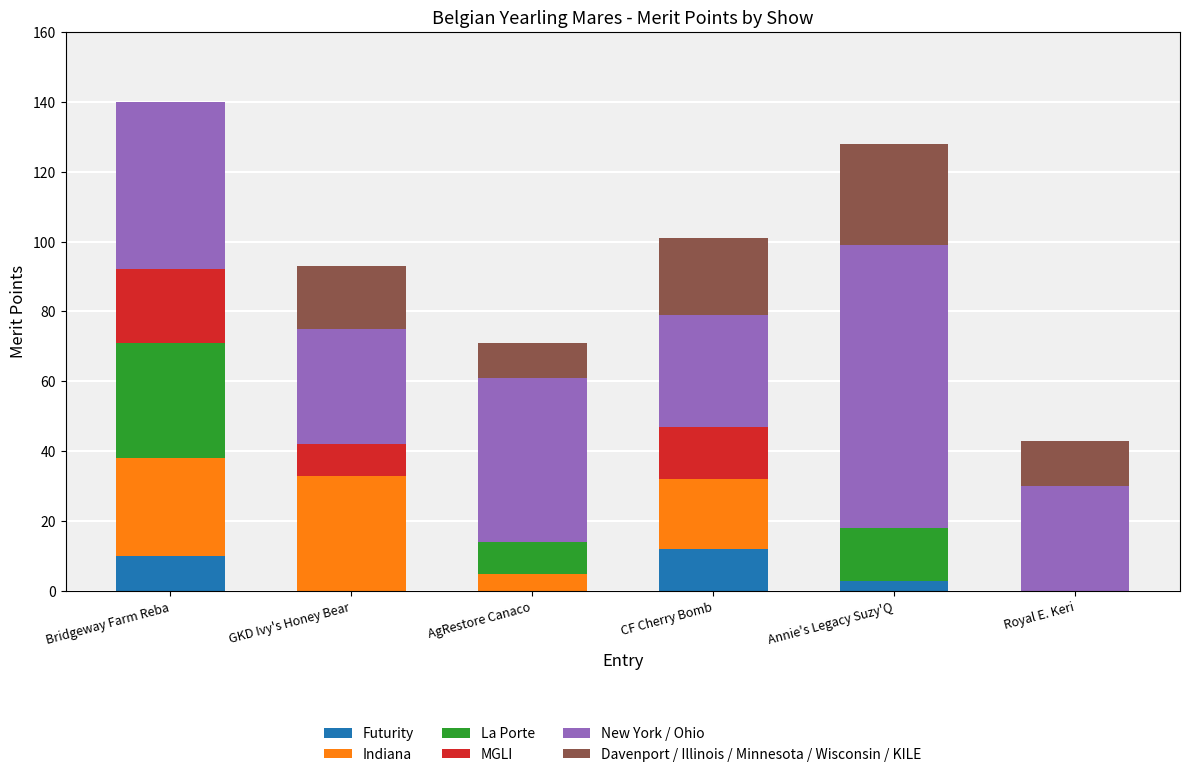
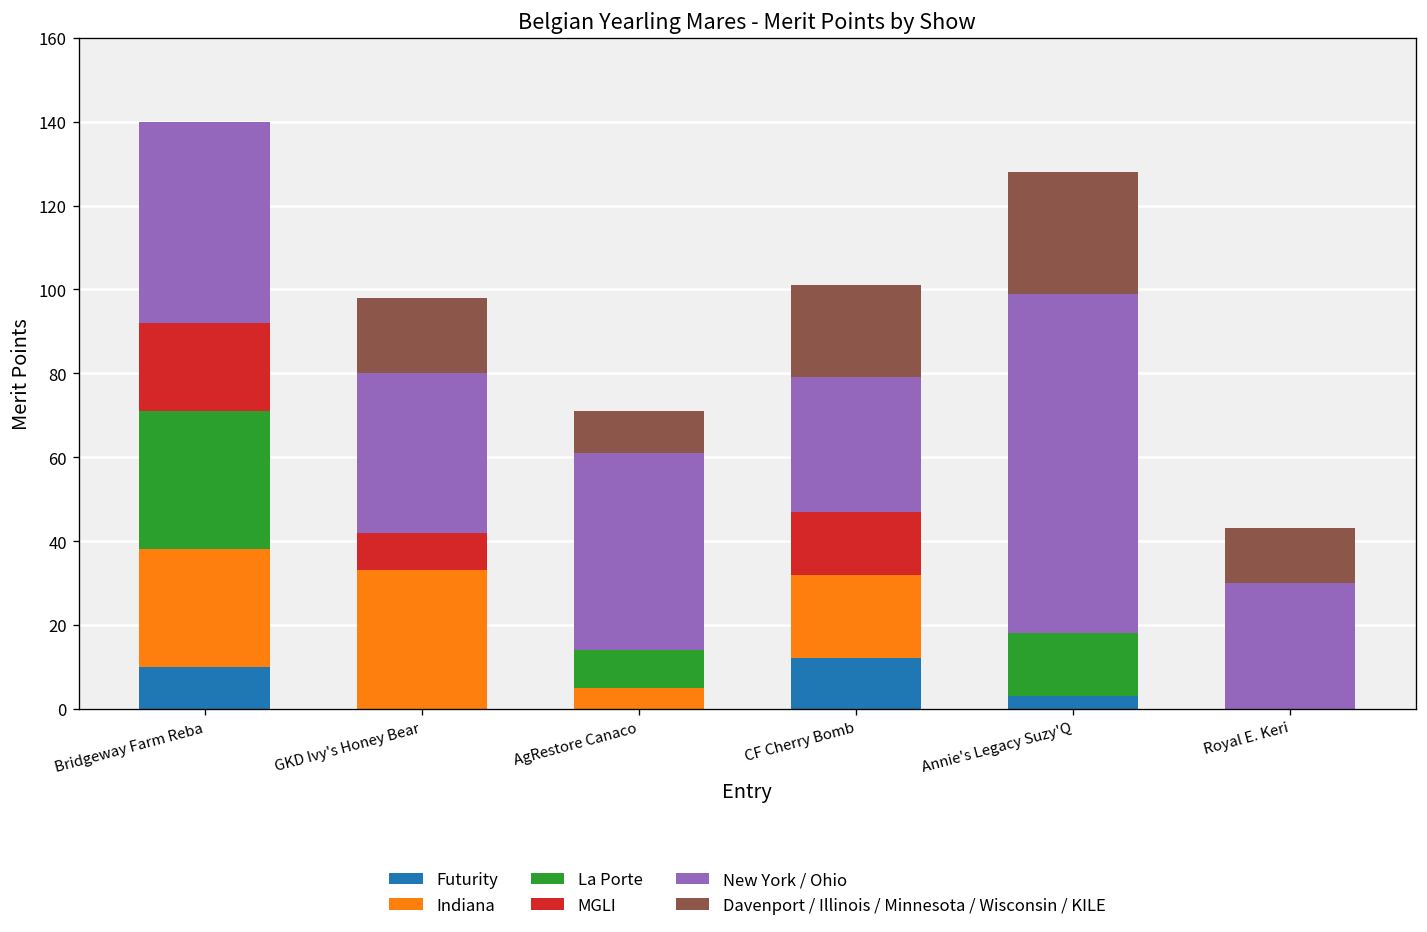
New York / Ohio, GKD Ivy's Honey Bear: 33 -> 38
